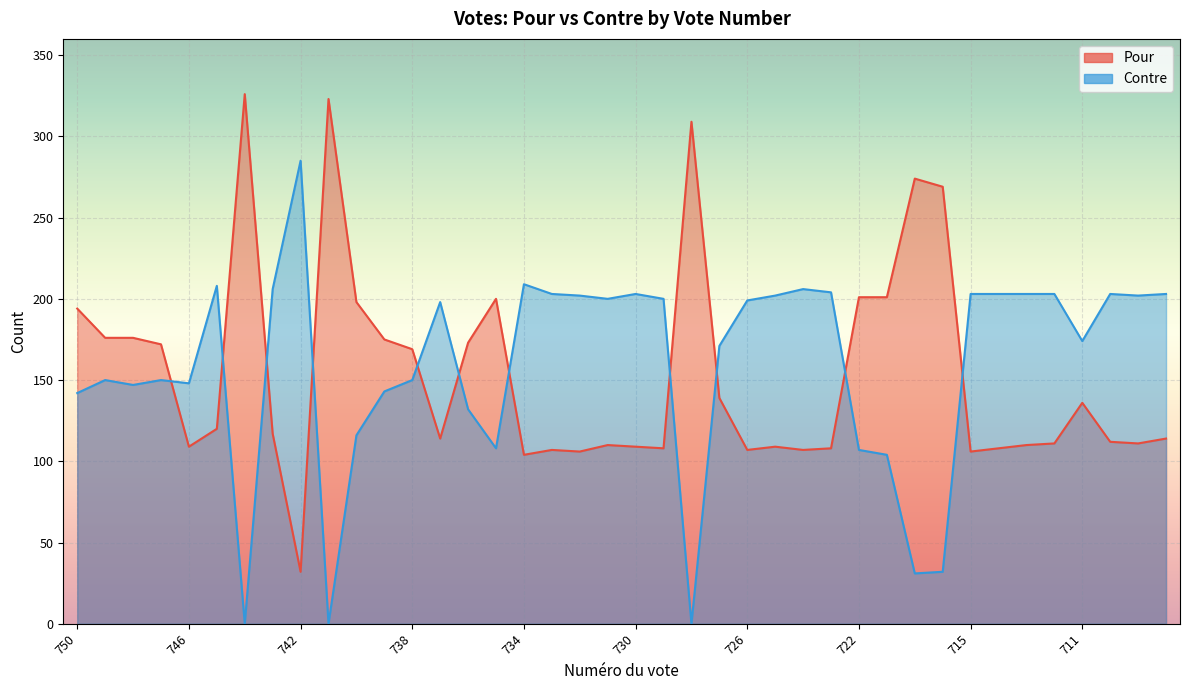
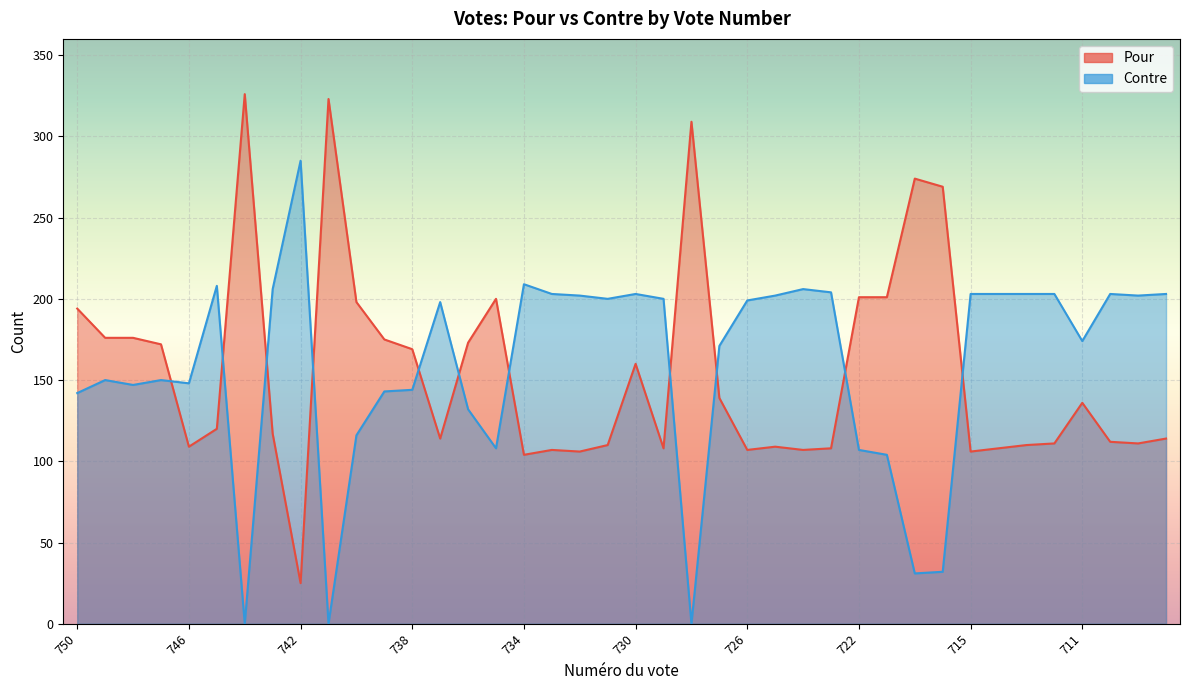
Pour, 742: 32 -> 25
Contre, 738: 150 -> 144
Pour, 730: 109 -> 160
